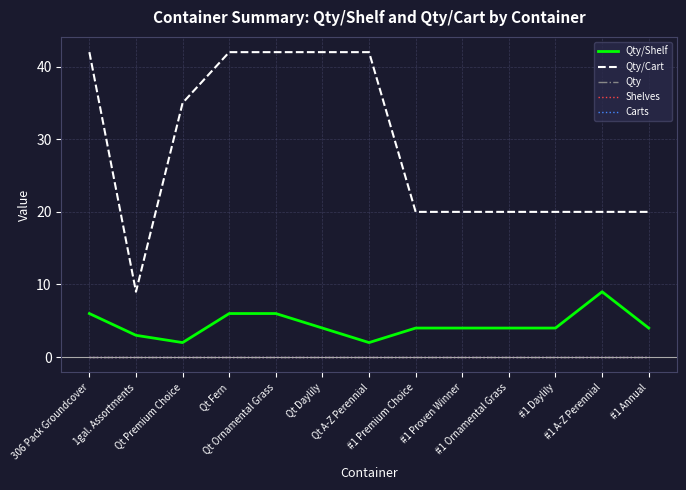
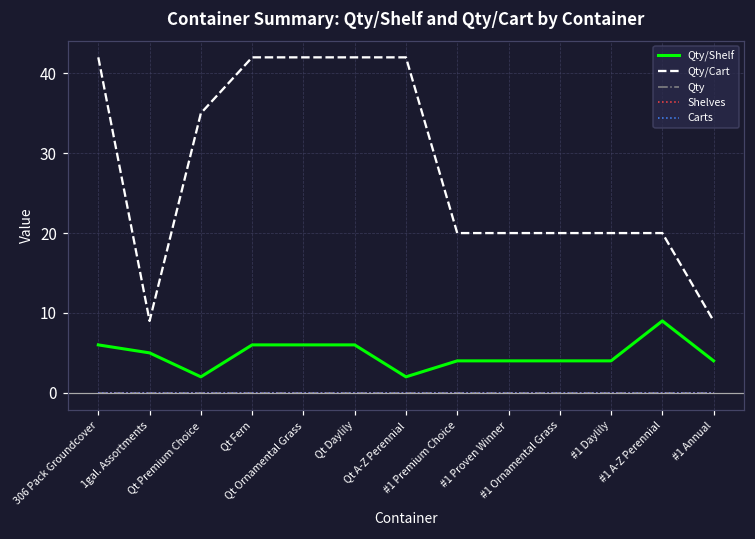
Qty/Shelf, 1gal. Assortments: 3 -> 5
Qty/Shelf, Qt Daylily: 4 -> 6
Qty/Cart, #1 Annual: 20 -> 9
